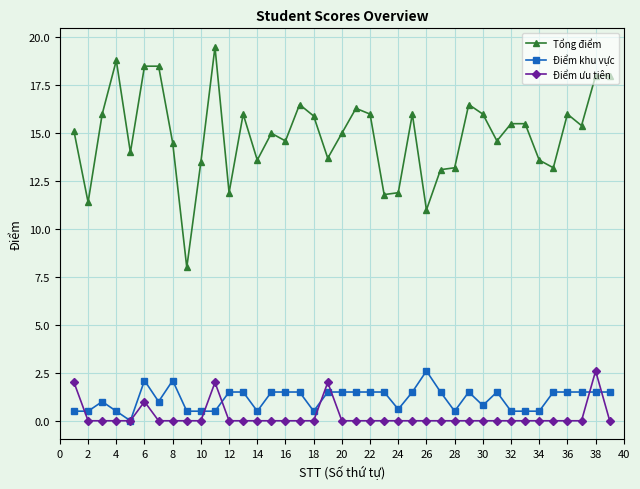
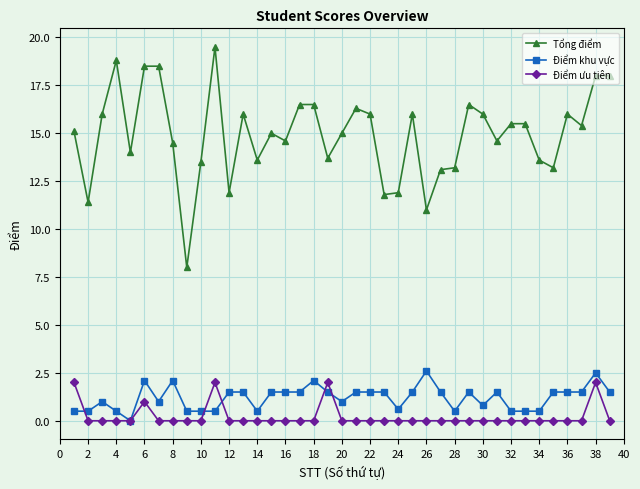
Tổng điểm, 18: 15.9 -> 16.5
Điểm khu vực, 18: 0.5 -> 2.1
Điểm khu vực, 20: 1.5 -> 1.0
Điểm khu vực, 38: 1.5 -> 2.5
Điểm ưu tiên, 38: 2.6 -> 2.0
